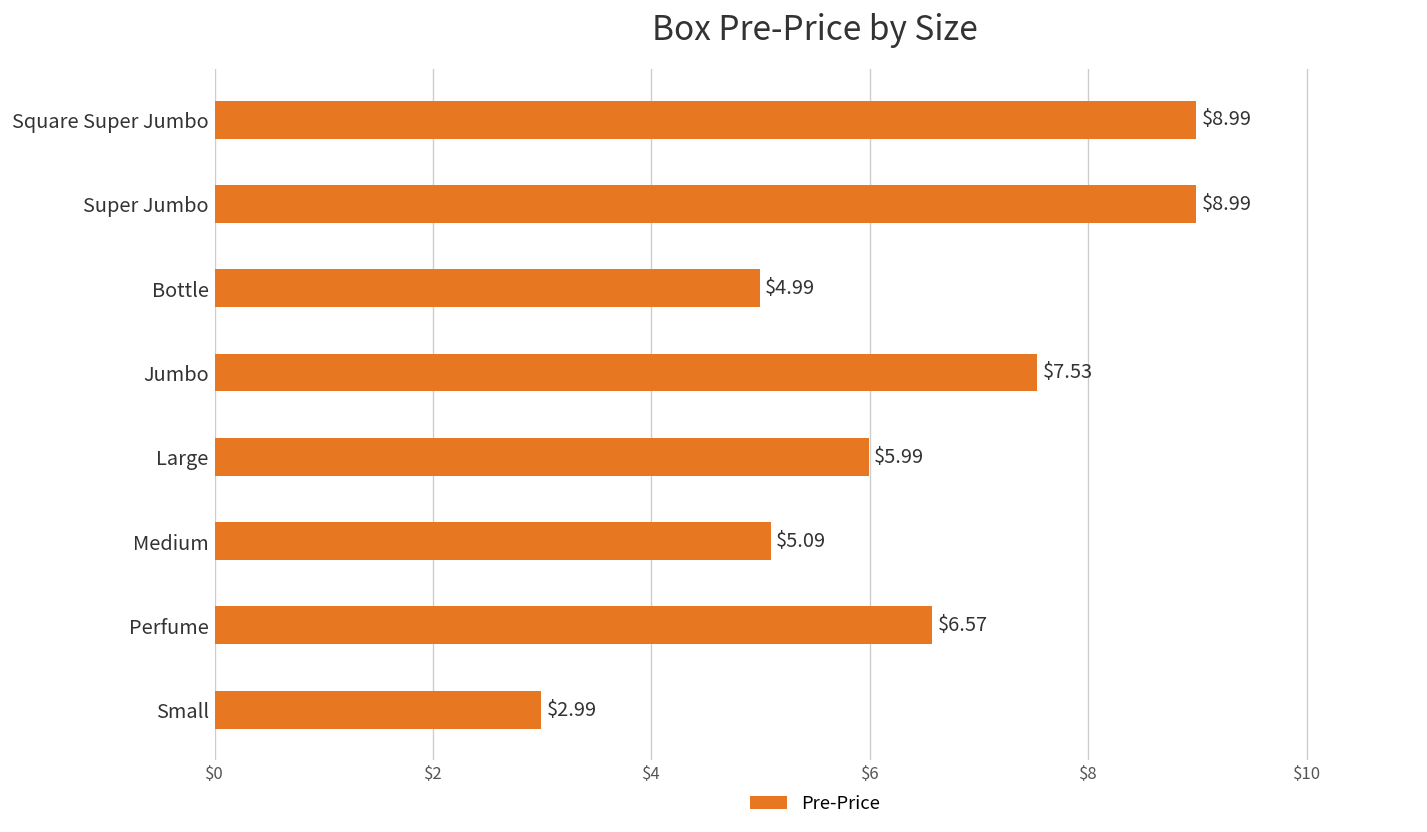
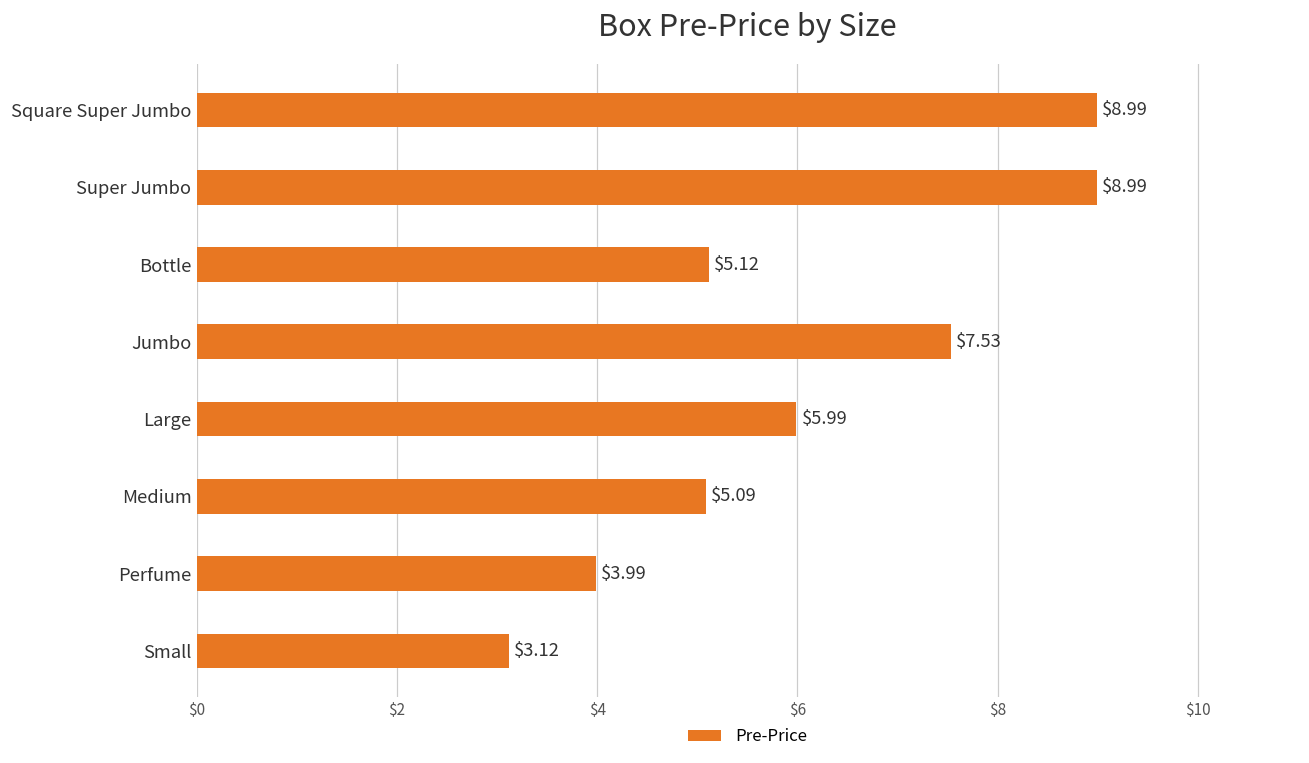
Bottle: $4.99 -> $5.12
Perfume: $6.57 -> $3.99
Small: $2.99 -> $3.12
